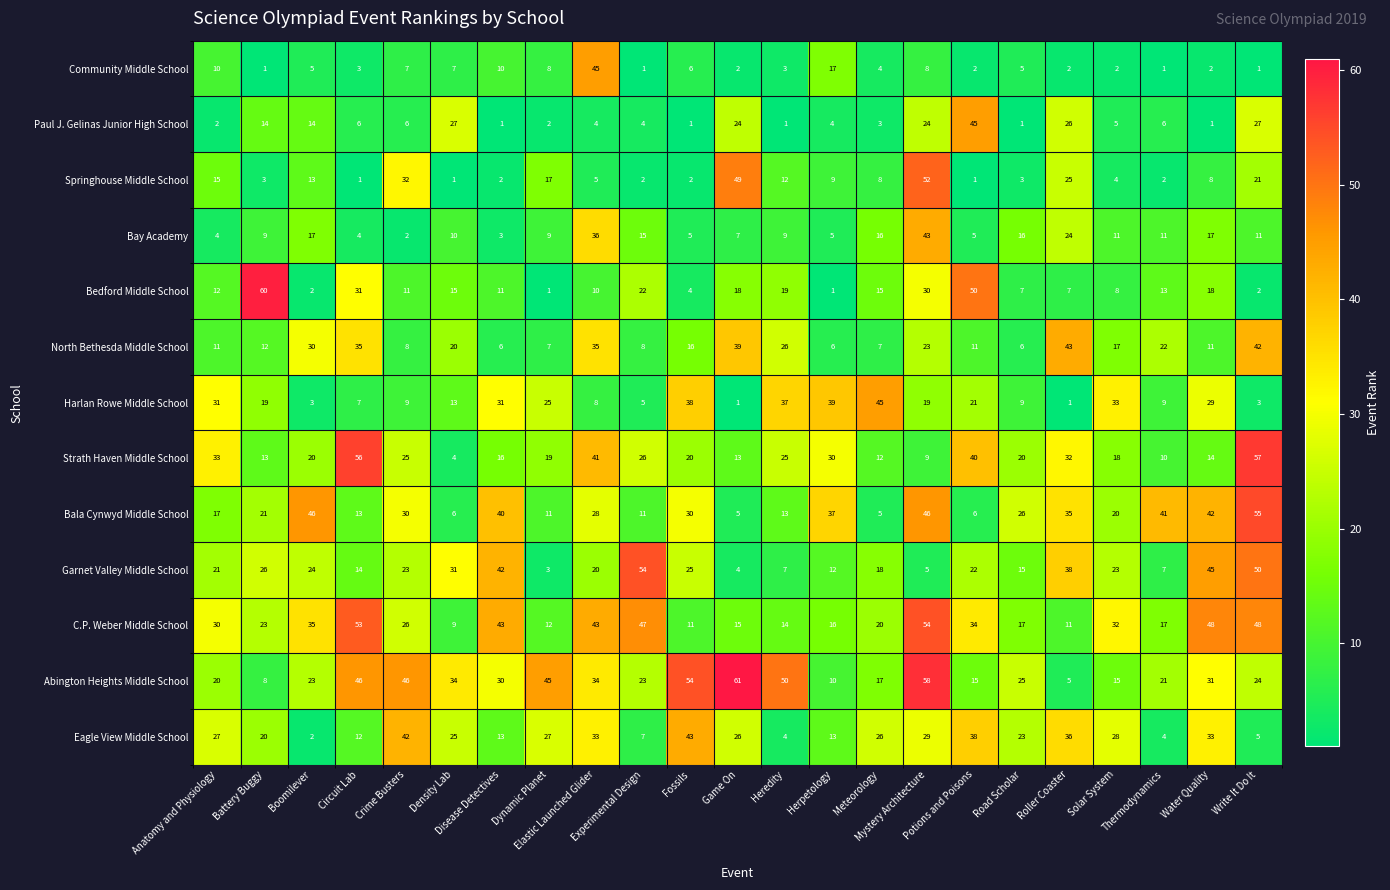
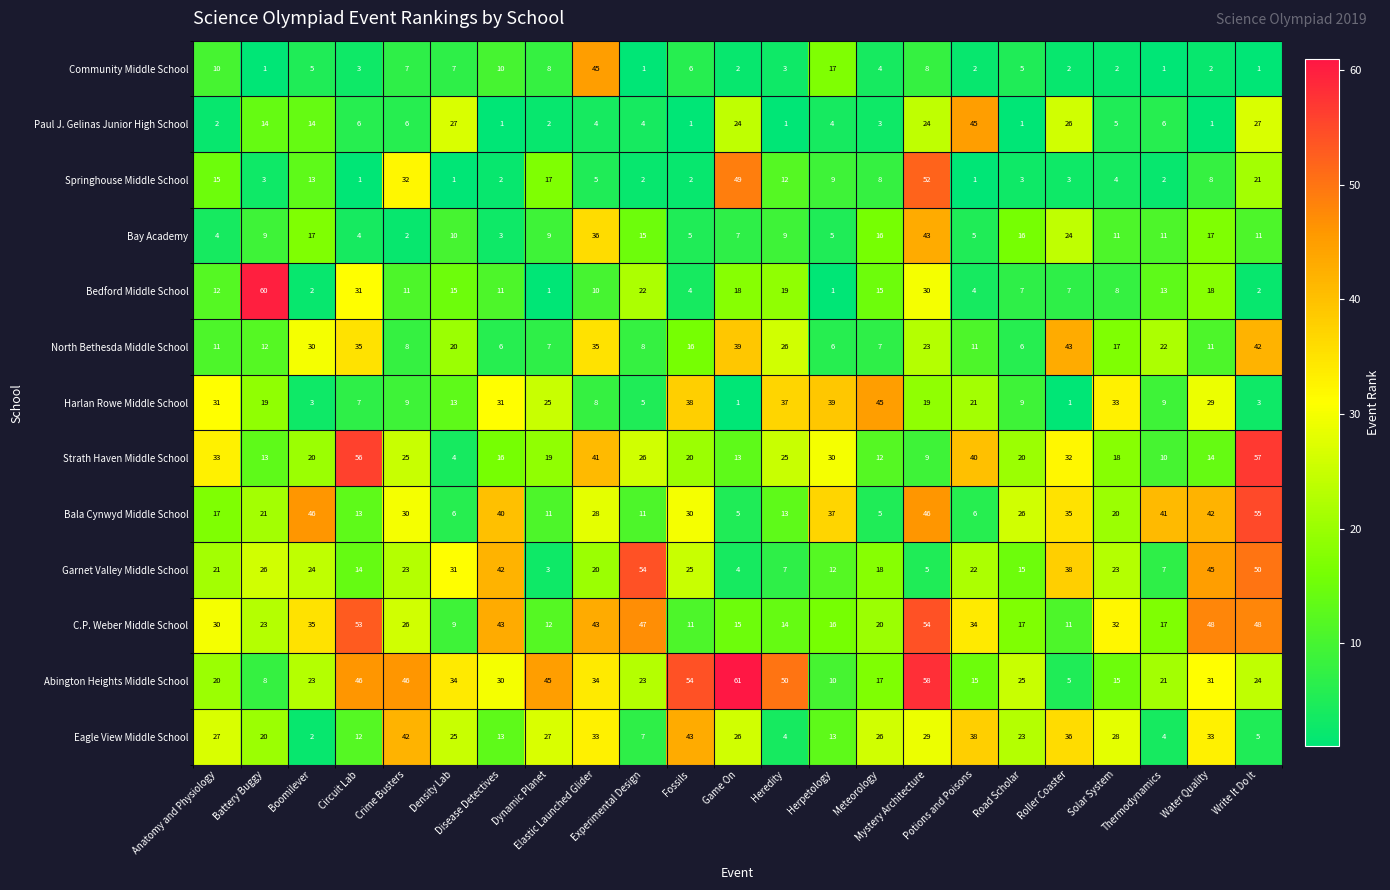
Springhouse Middle School, Roller Coaster: 25 -> 3
Bedford Middle School, Potions and Poisons: 50 -> 4
